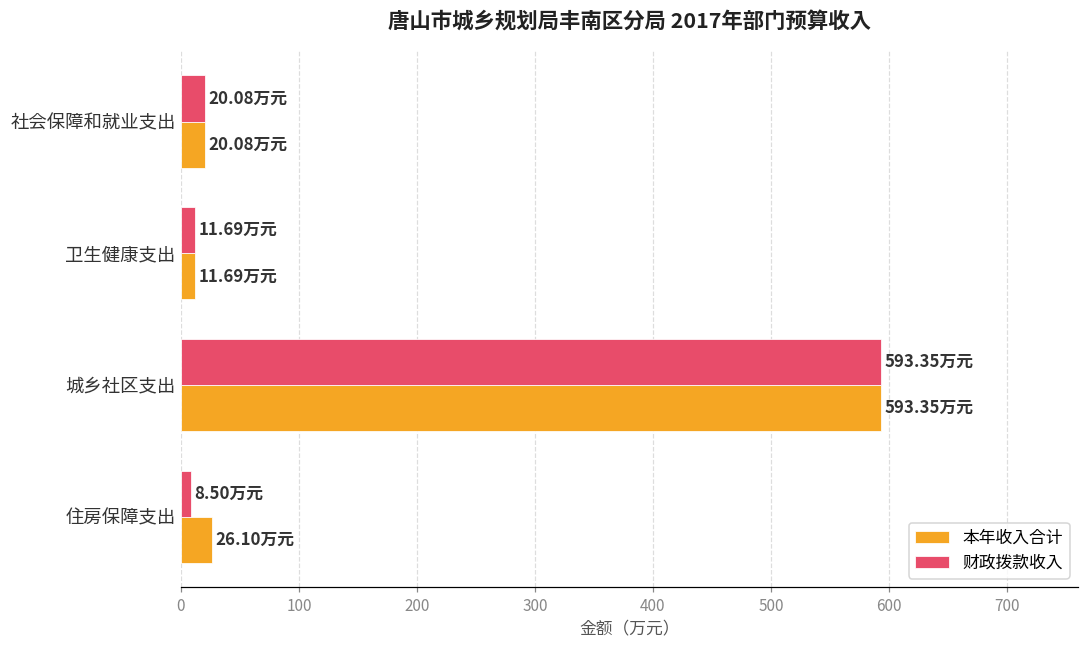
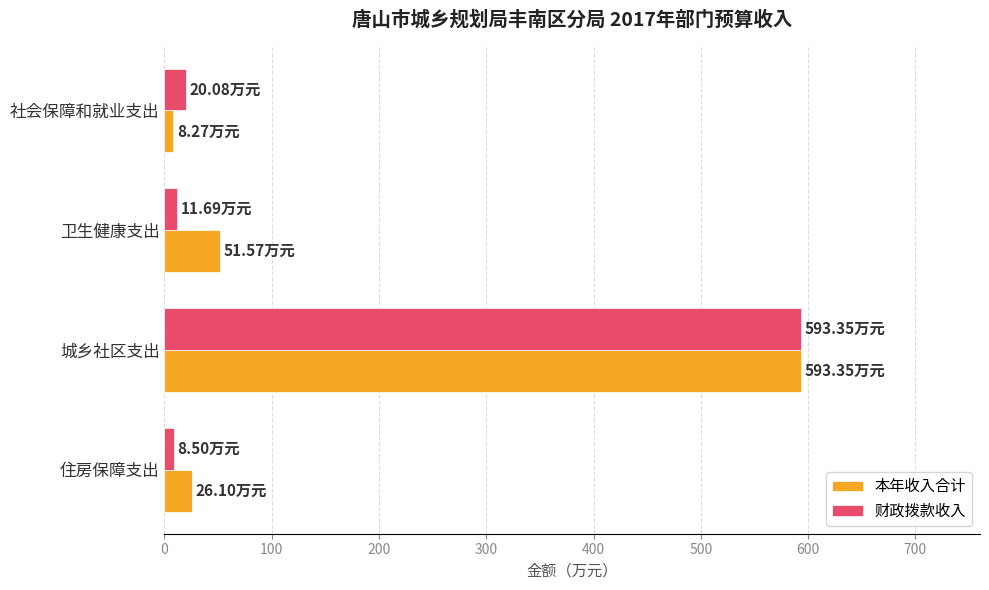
本年收入合计, 社会保障和就业支出: 20.08 -> 8.27
本年收入合计, 卫生健康支出: 11.69 -> 51.57
